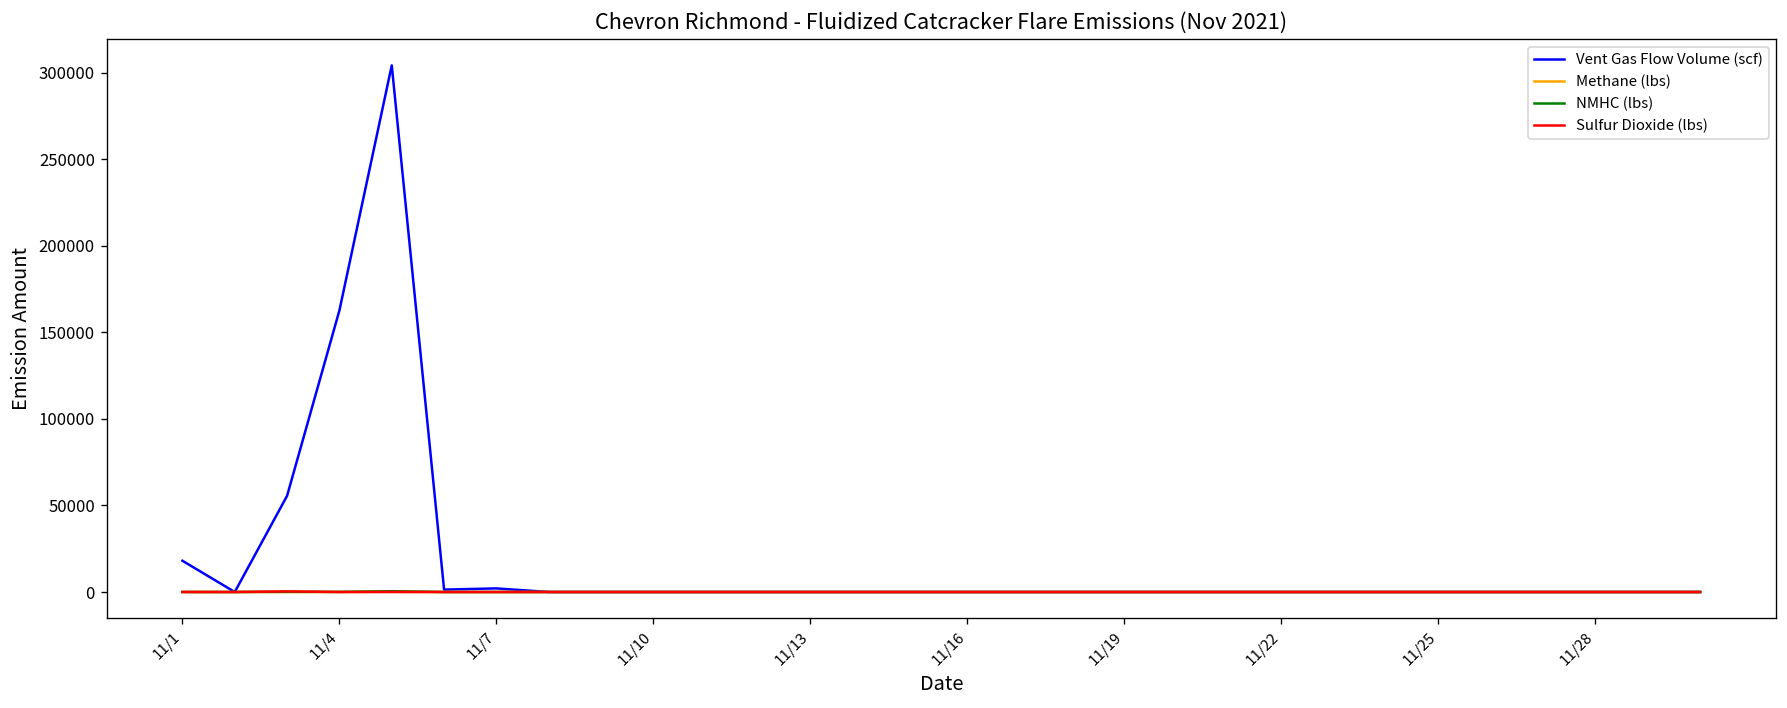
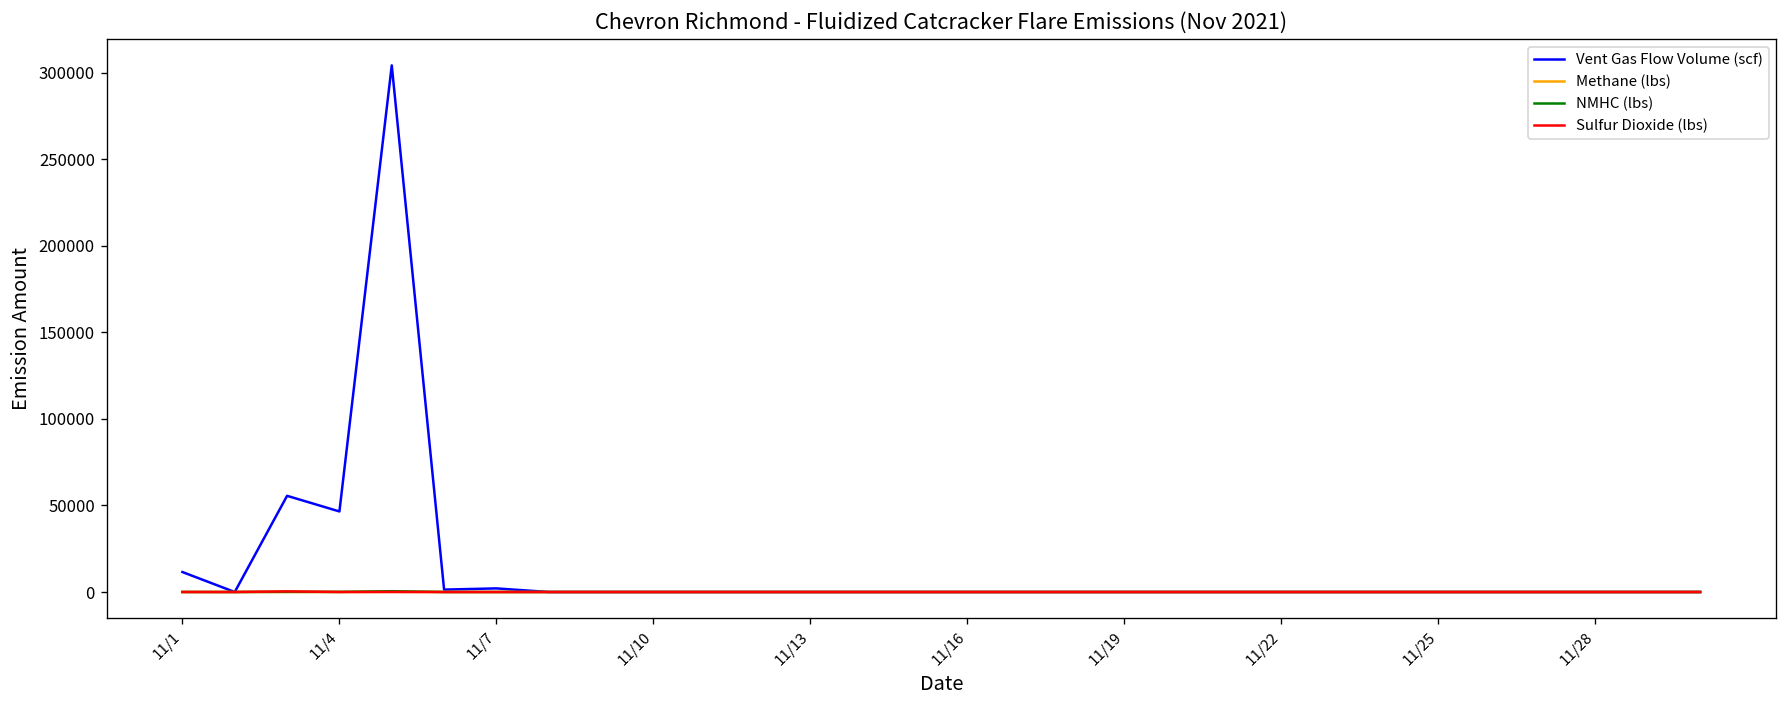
Vent Gas Flow Volume (scf), 11/1: 18000 -> 12000
Vent Gas Flow Volume (scf), 11/4: 163000 -> 47000
